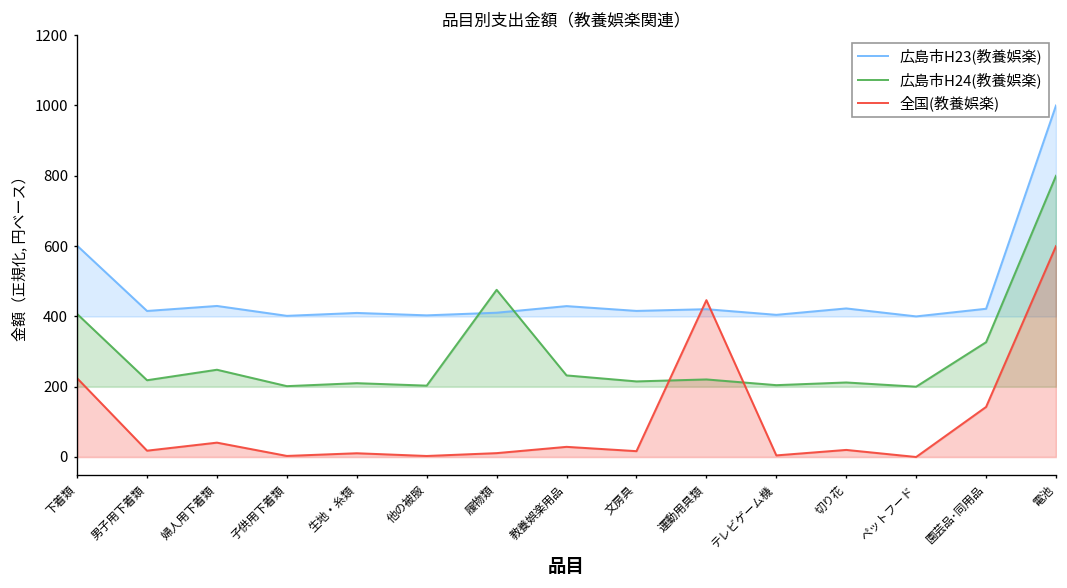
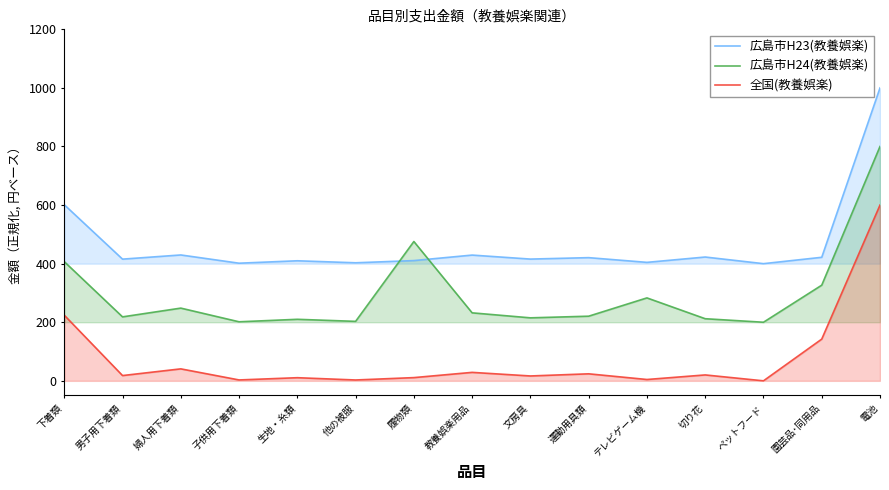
全国(教養娯楽), 運動用具類: 450 -> 20
広島市H24(教養娯楽), テレビゲーム機: 200 -> 280
